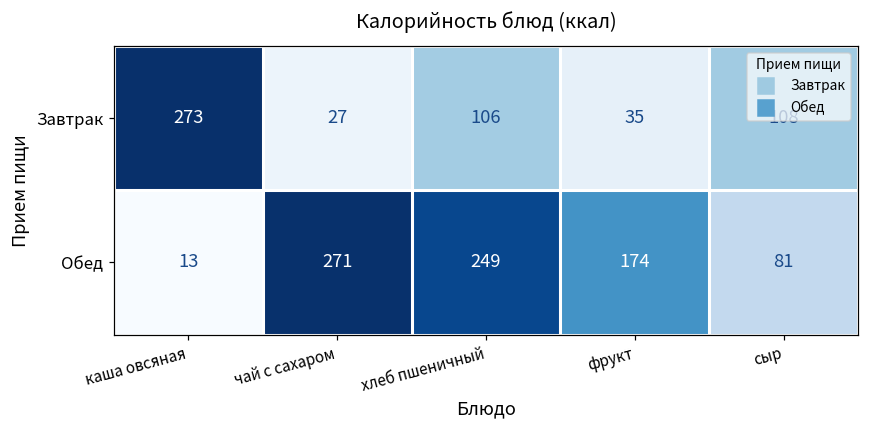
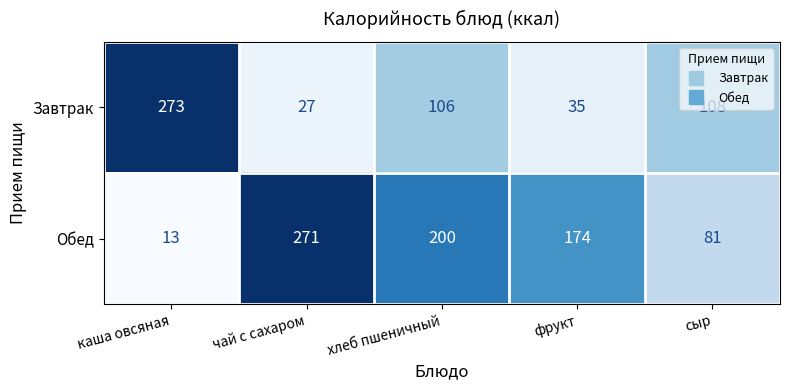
Обед, хлеб пшеничный: 249 -> 200
